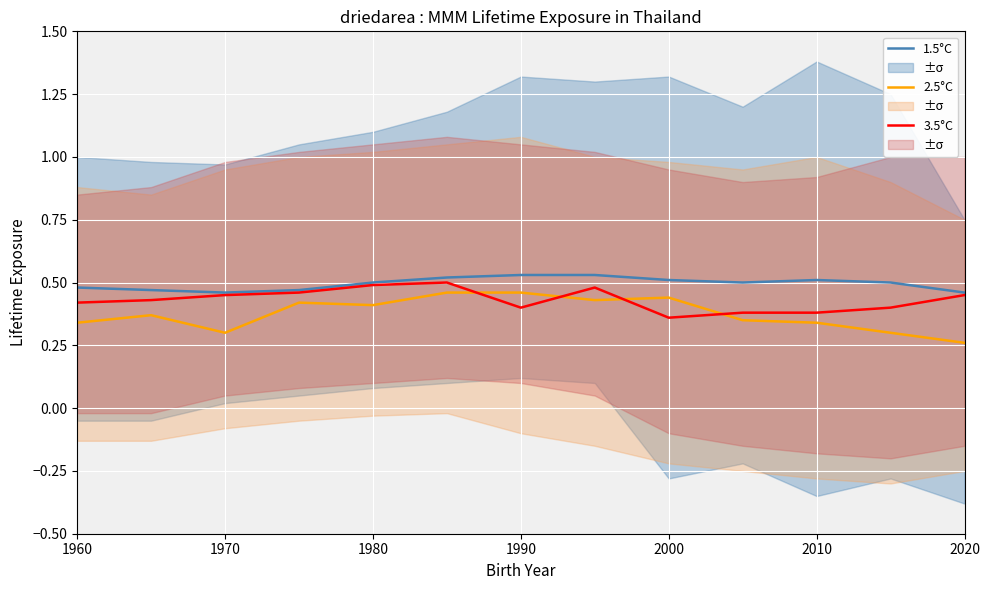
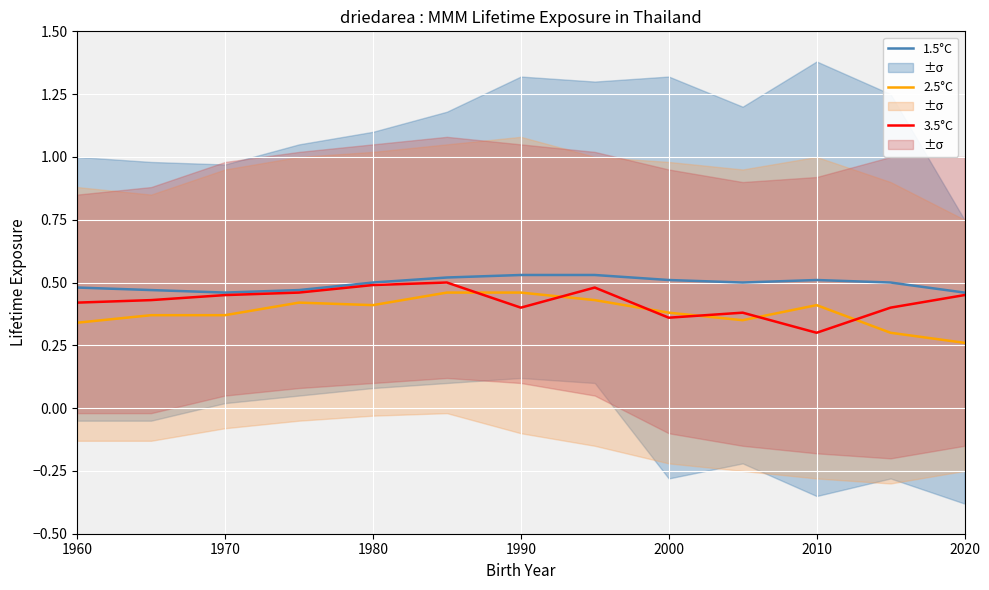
2.5°C, 1970: 0.30 -> 0.37
2.5°C, 2000: 0.44 -> 0.38
2.5°C, 2010: 0.34 -> 0.41
3.5°C, 2010: 0.38 -> 0.30
